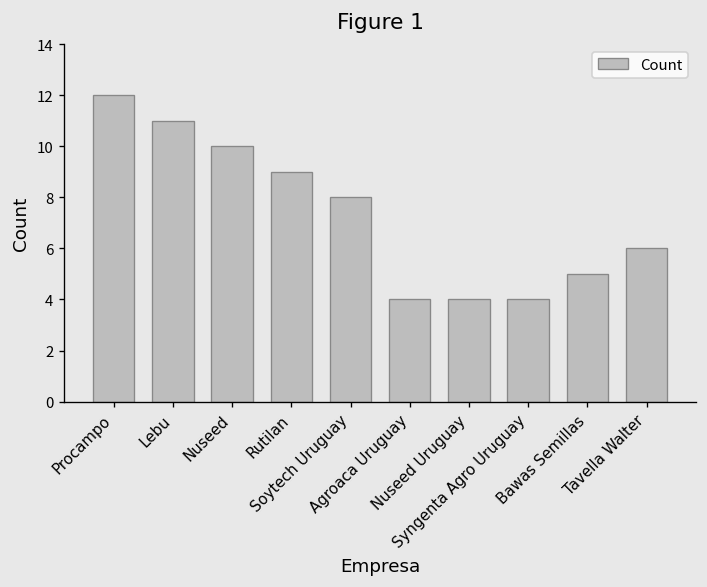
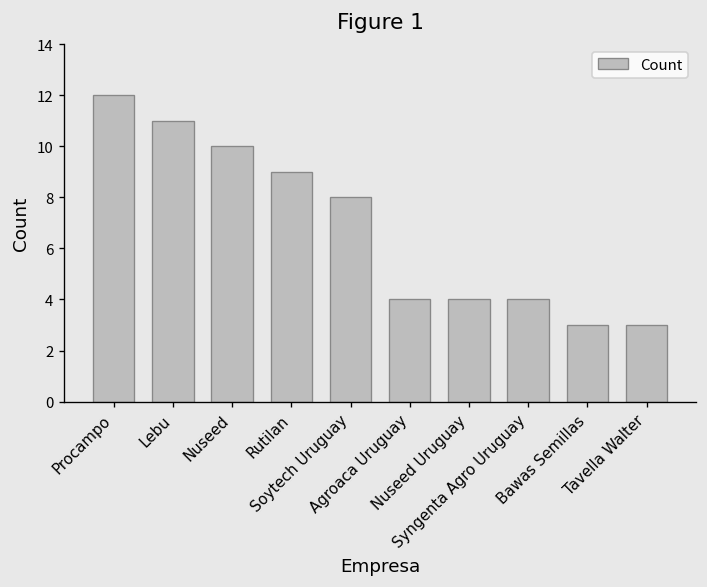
Bawas Semillas: 5 -> 3
Tavella Walter: 6 -> 3
